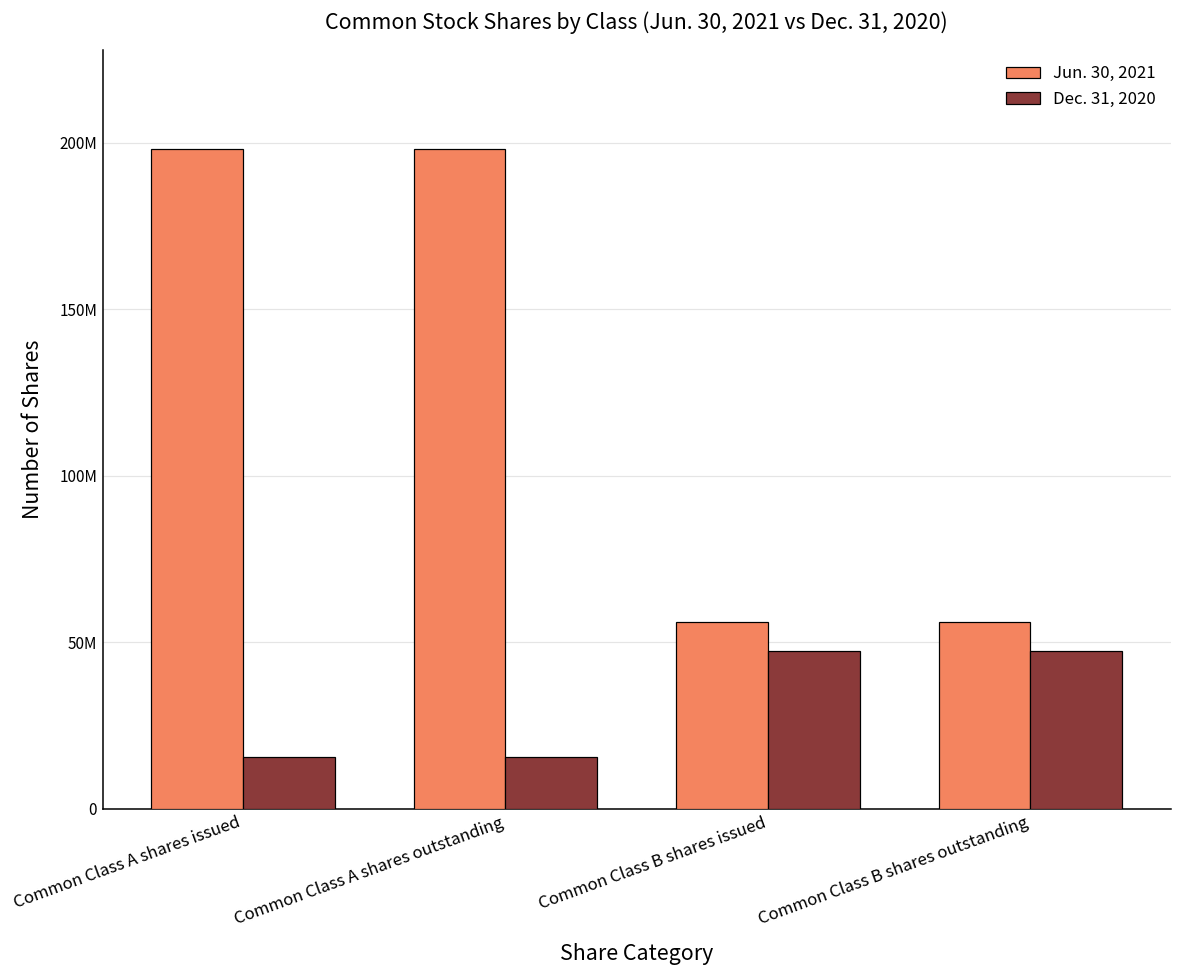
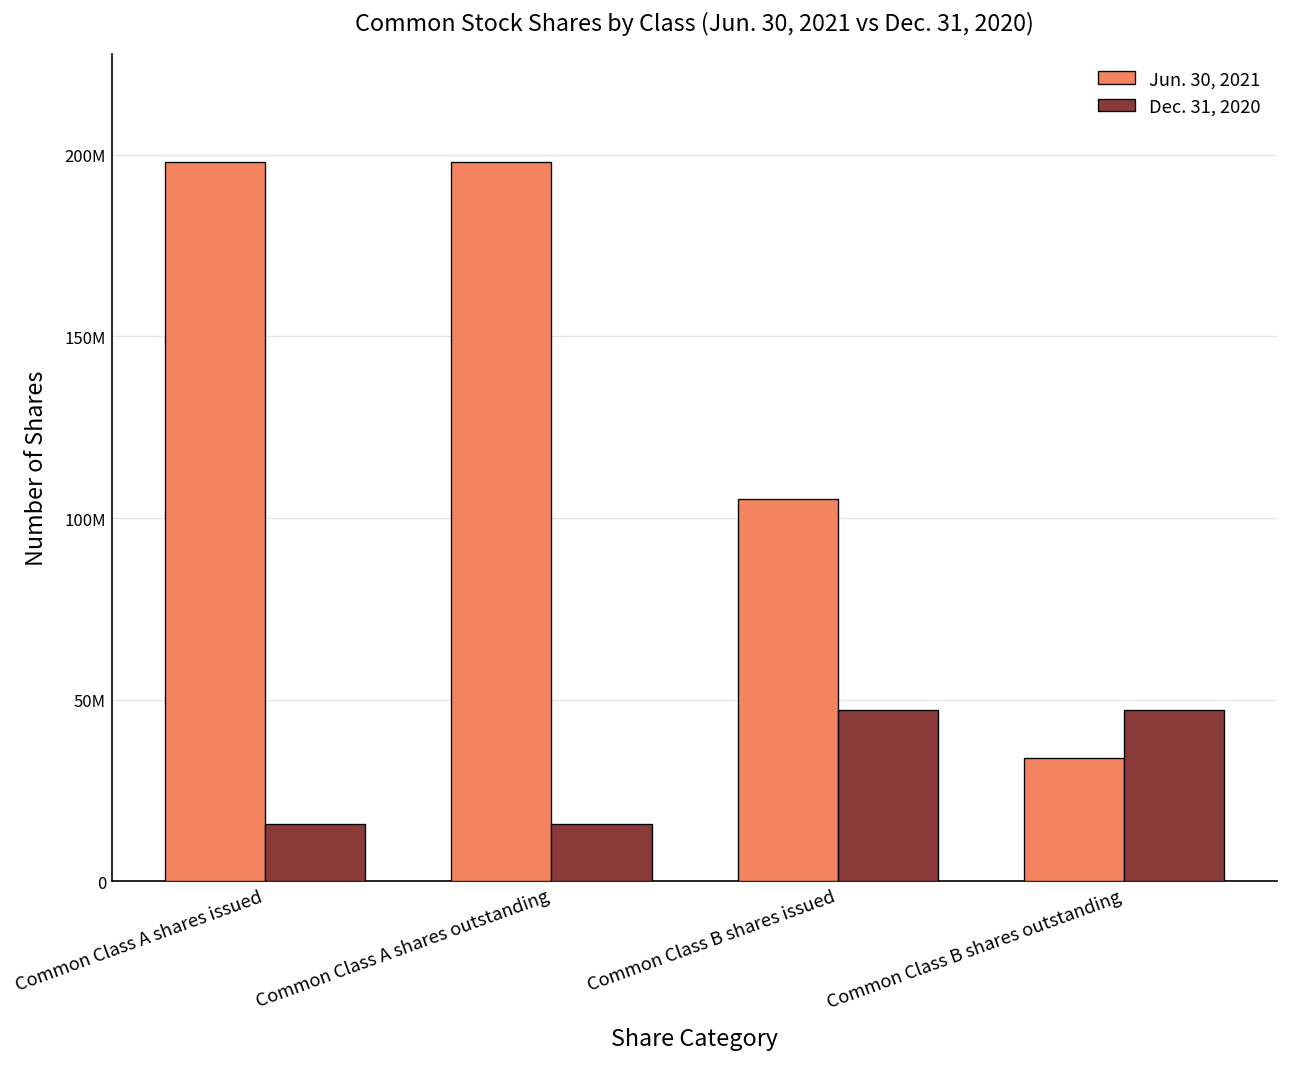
Jun. 30, 2021, Common Class B shares issued: 56000000 -> 105000000
Jun. 30, 2021, Common Class B shares outstanding: 56000000 -> 34000000
